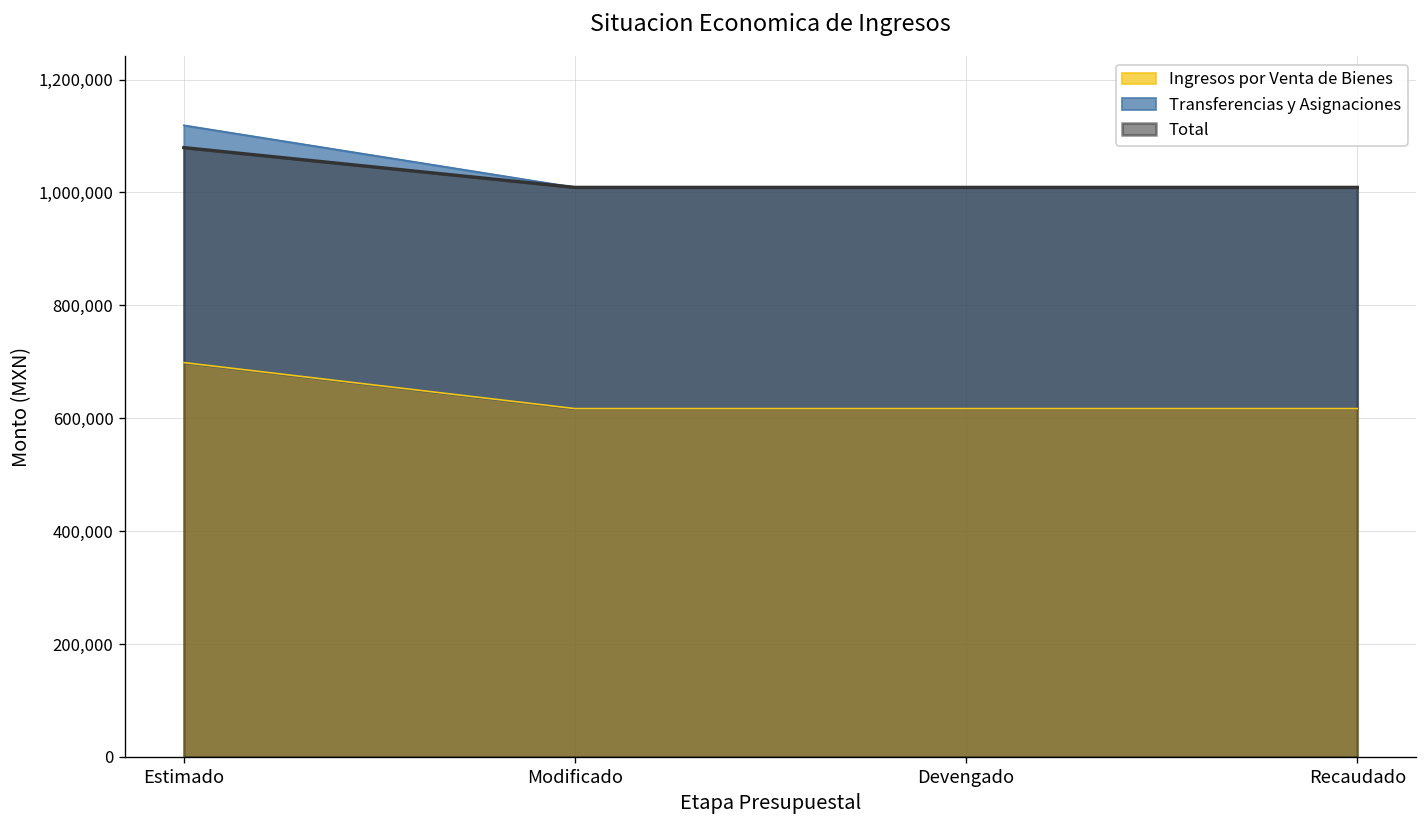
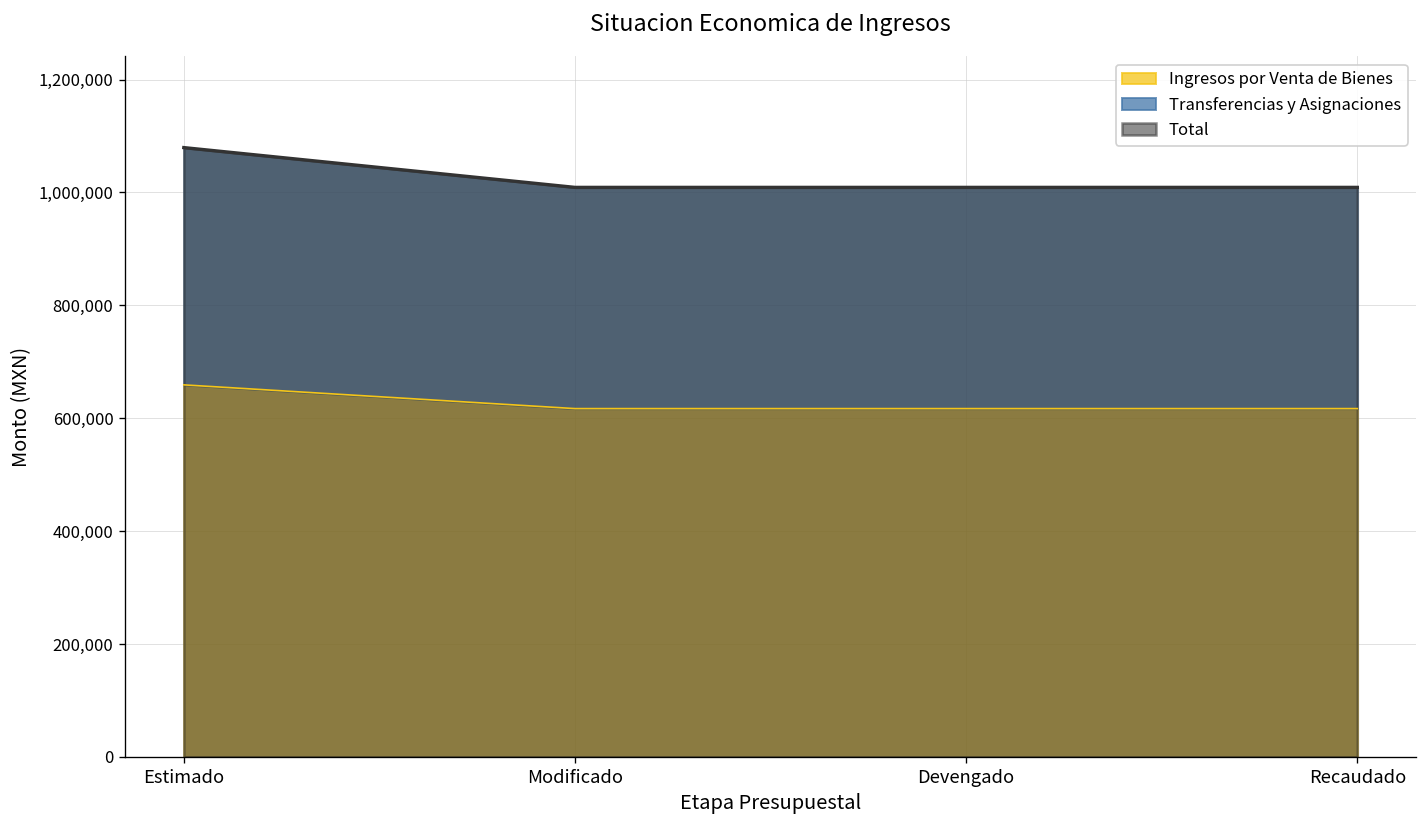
Ingresos por Venta de Bienes, Estimado: 700,000 -> 660,000
